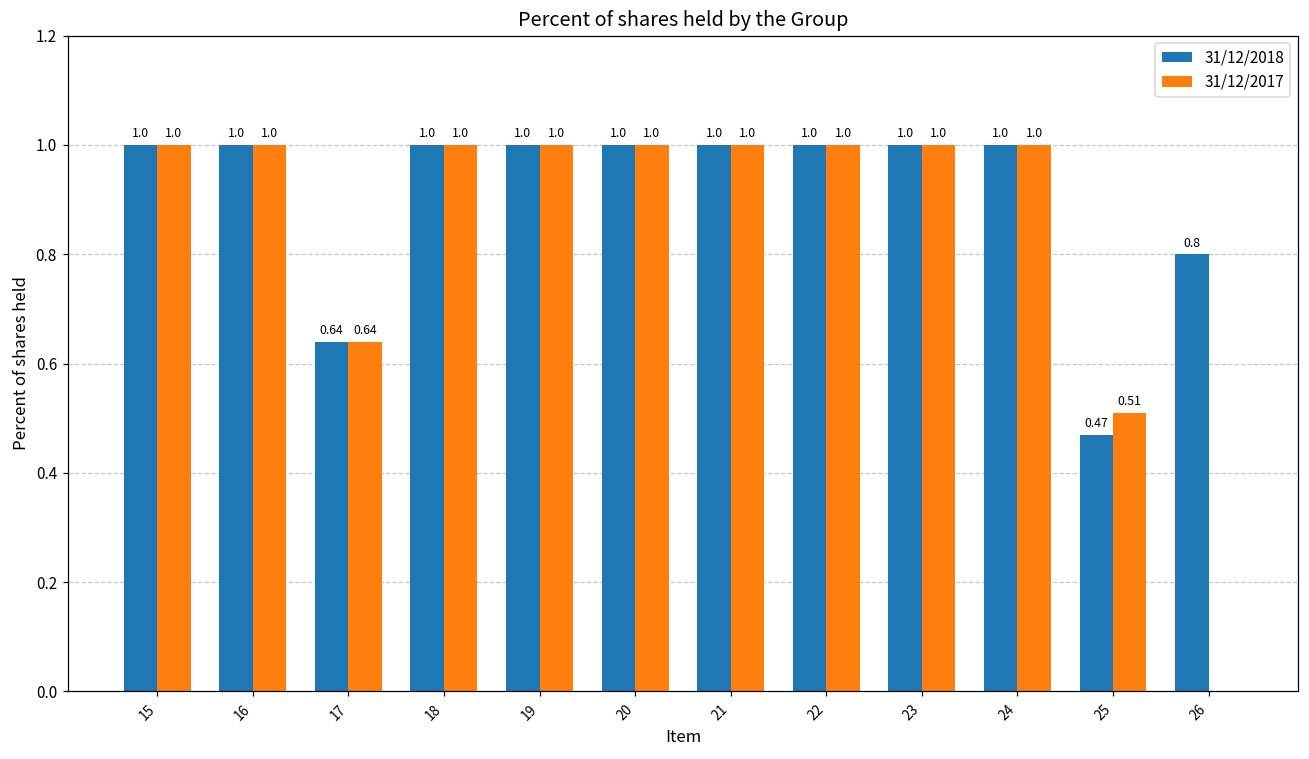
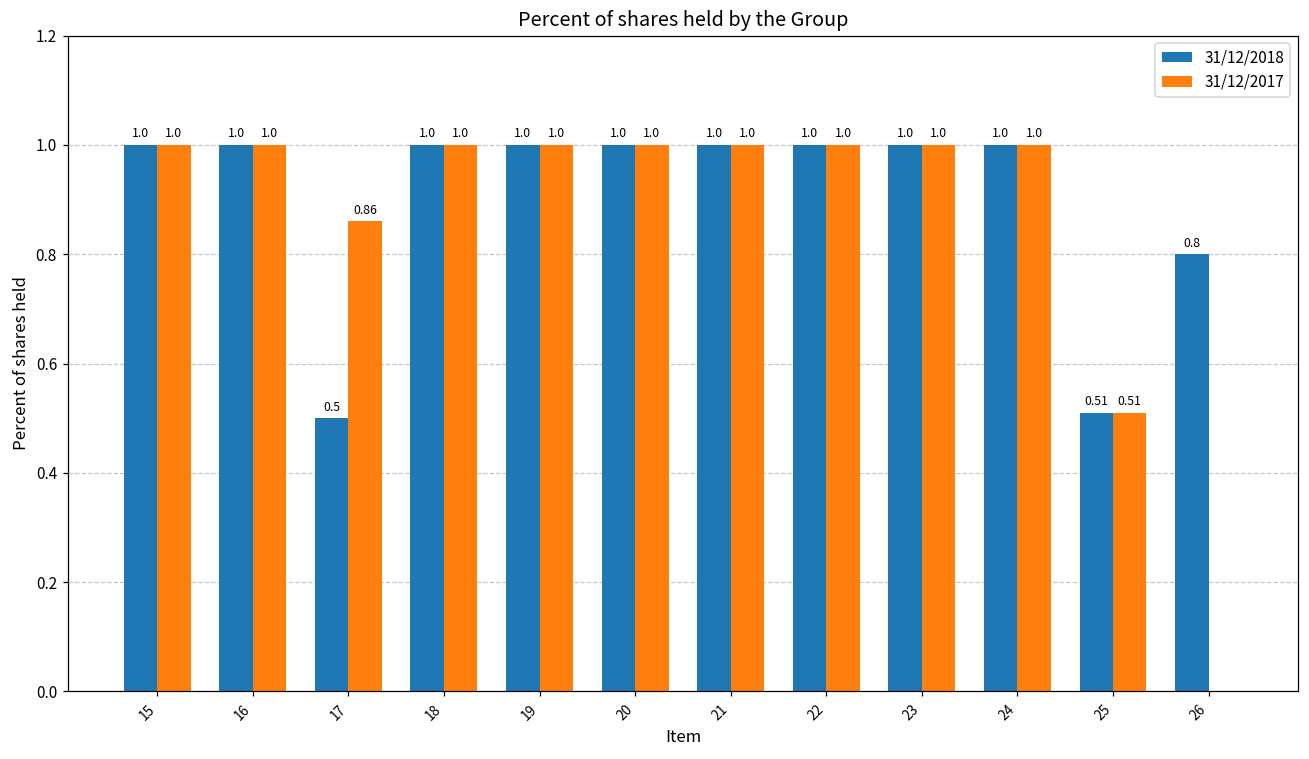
31/12/2018, 17: 0.64 -> 0.5
31/12/2017, 17: 0.64 -> 0.86
31/12/2018, 25: 0.47 -> 0.51
